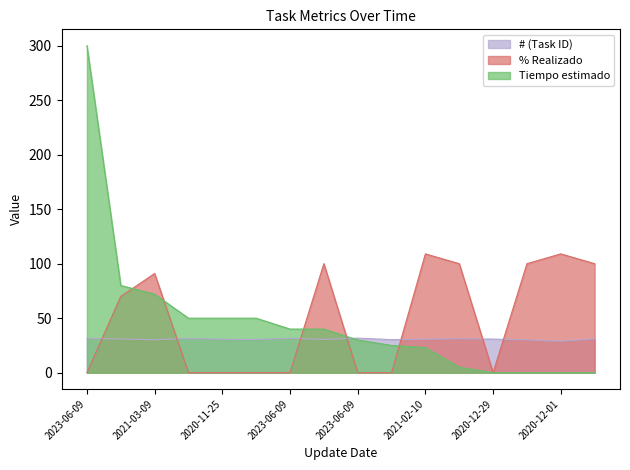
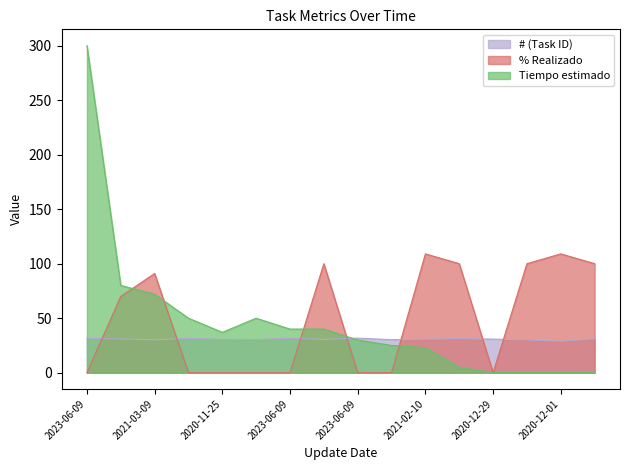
Tiempo estimado, 2020-11-25: 50 -> 37
